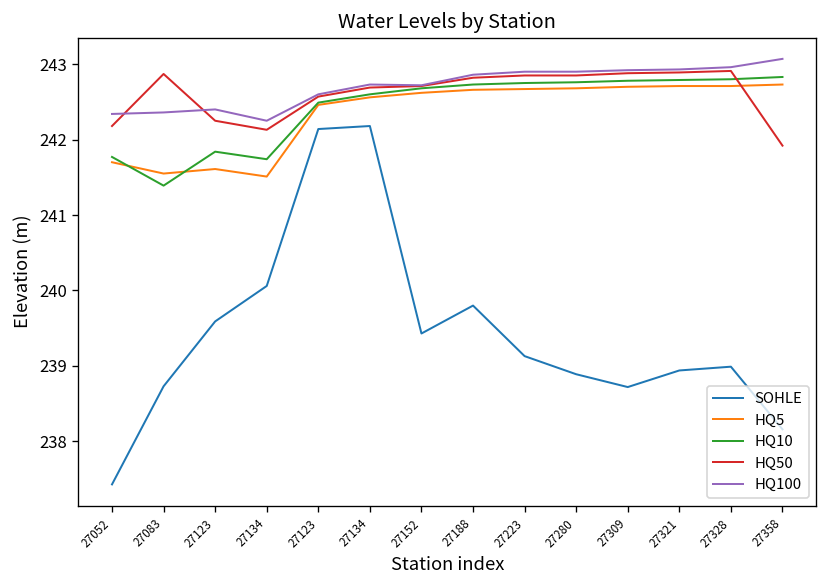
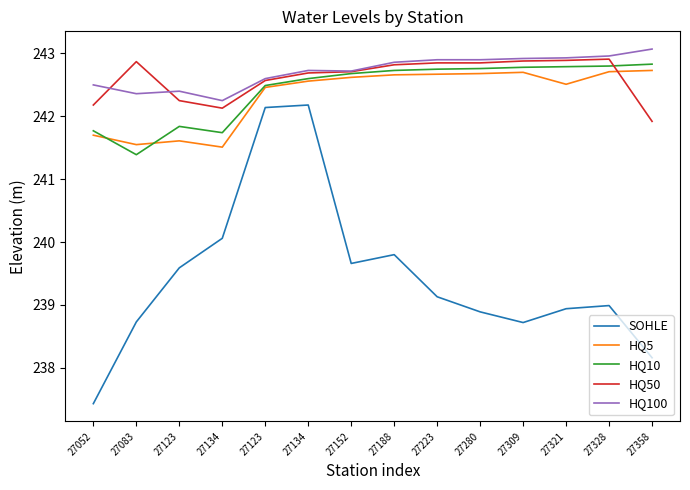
HQ100, 27052: 242.3 -> 242.5
SOHLE, 27152: 239.4 -> 239.7
HQ5, 27321: 242.7 -> 242.5
